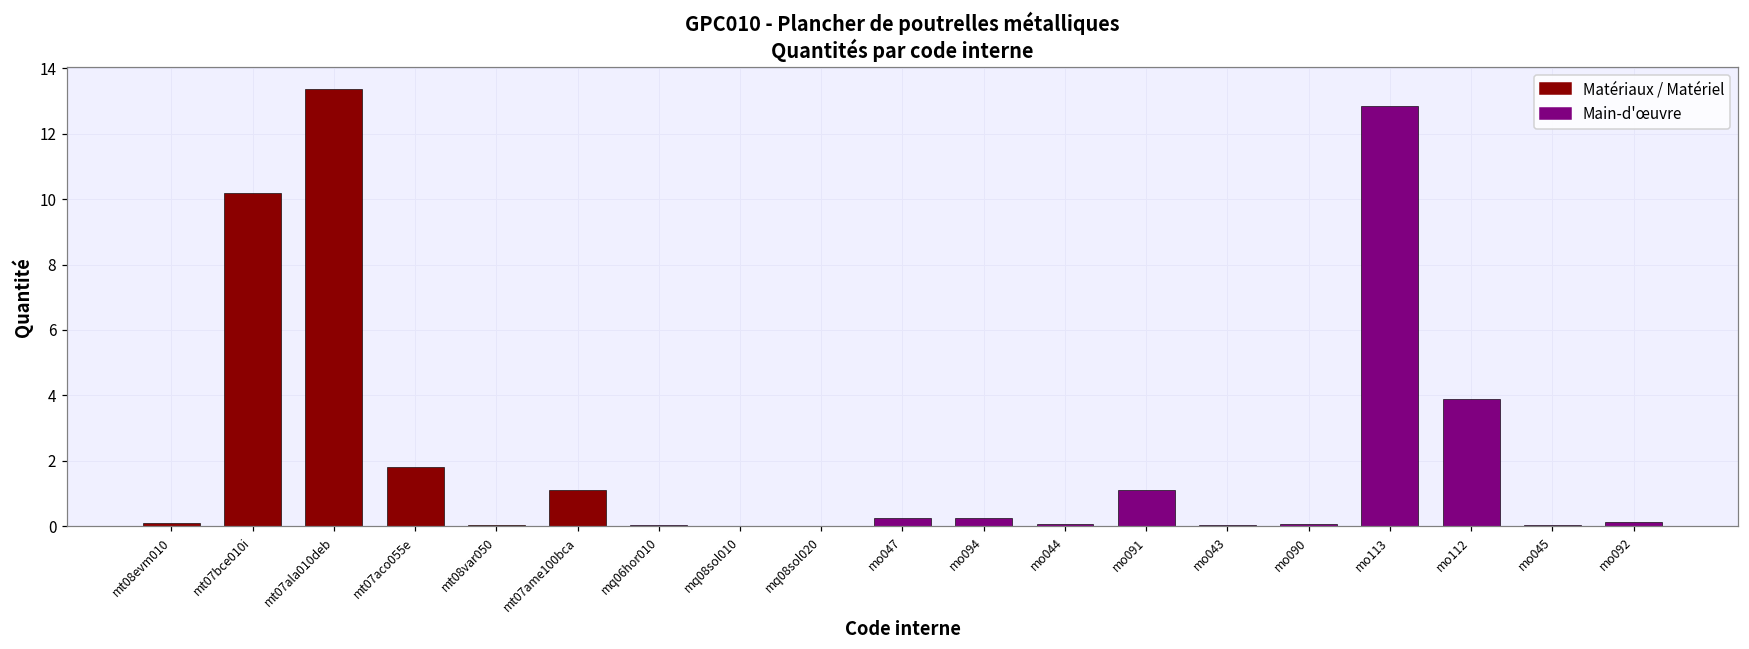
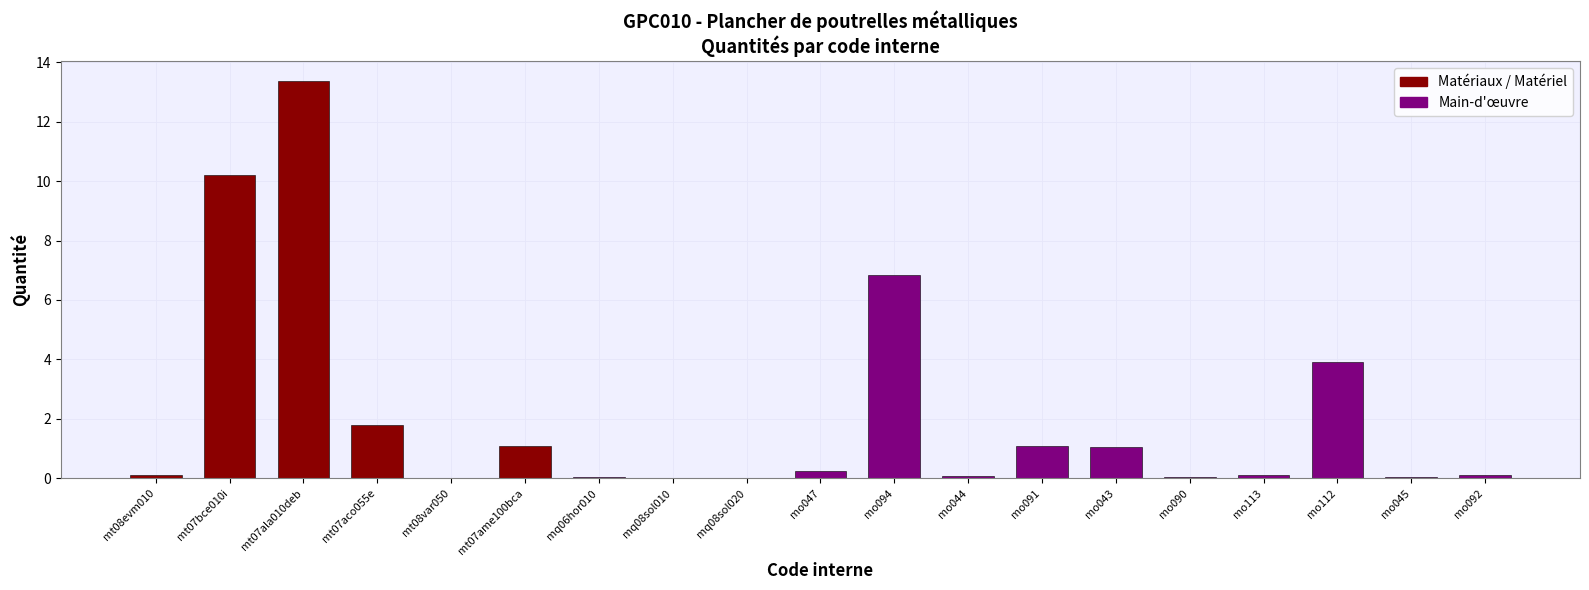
mo094: 0.2 -> 6.8
mo043: 0.1 -> 1.1
mo113: 12.8 -> 0.1
